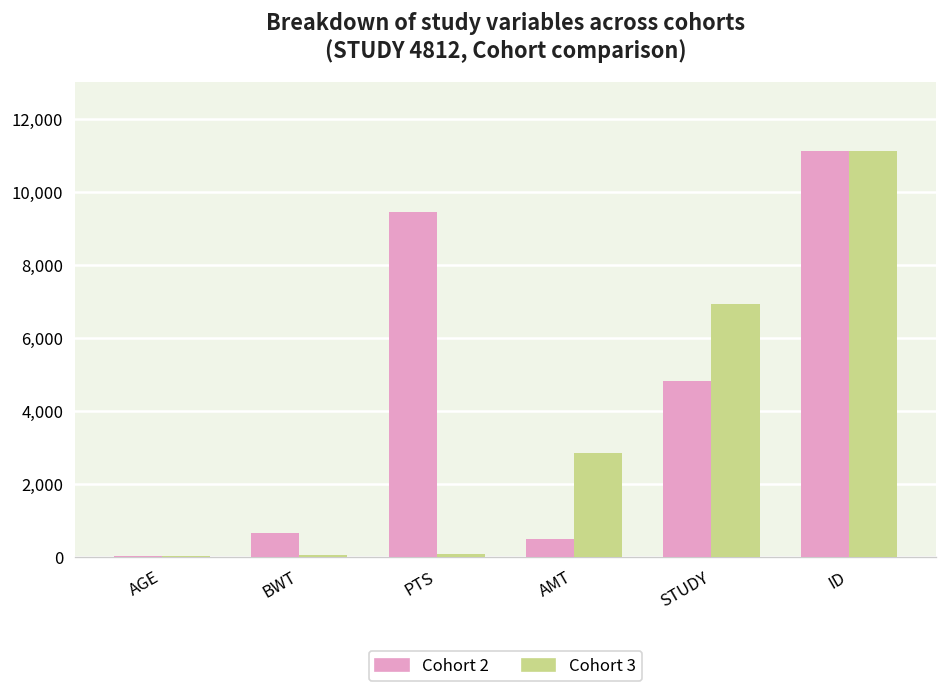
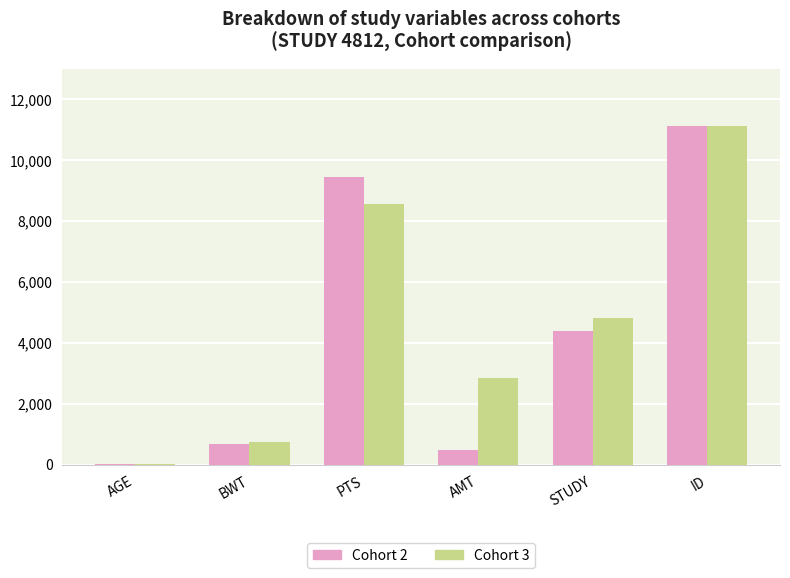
Cohort 3, BWT: 100 -> 700
Cohort 3, PTS: 100 -> 8,600
Cohort 2, STUDY: 4,800 -> 4,400
Cohort 3, STUDY: 6,900 -> 4,800
